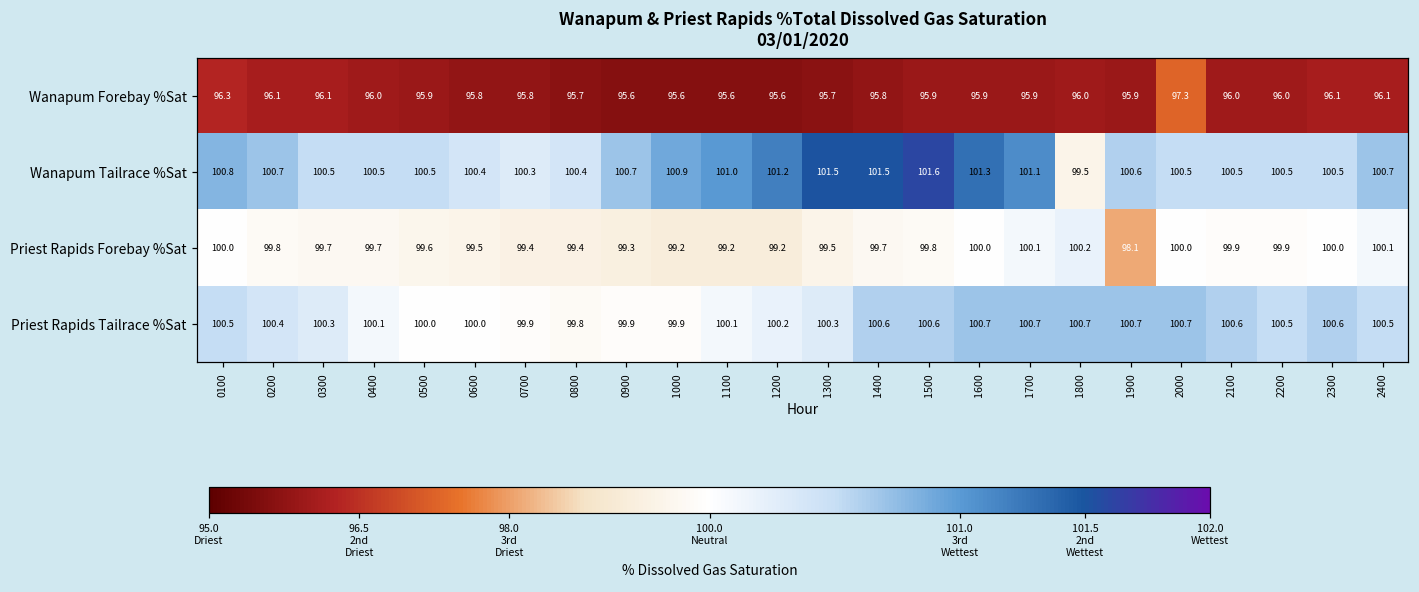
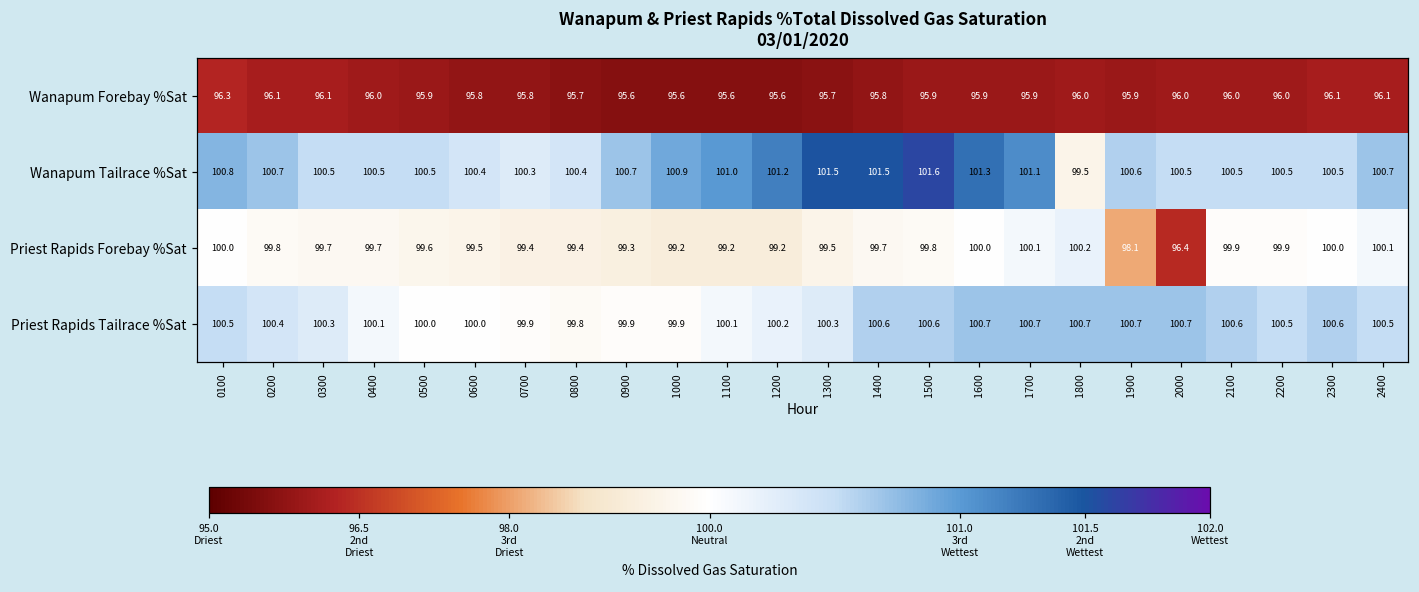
Wanapum Forebay %Sat, 2000: 97.3 -> 96.0
Priest Rapids Forebay %Sat, 2000: 100.0 -> 96.4
